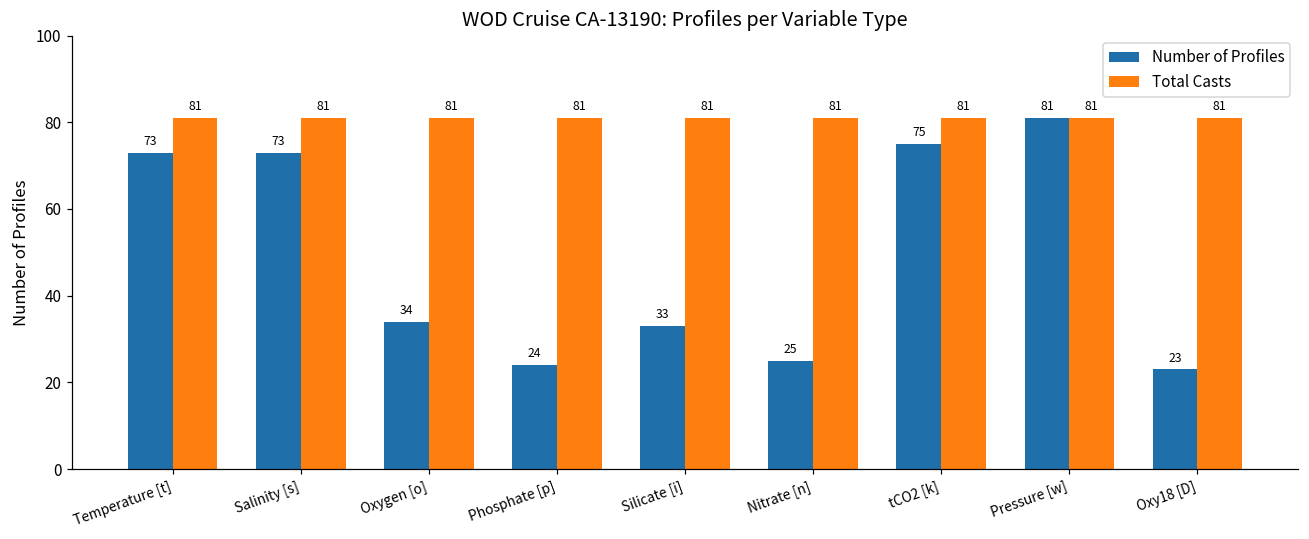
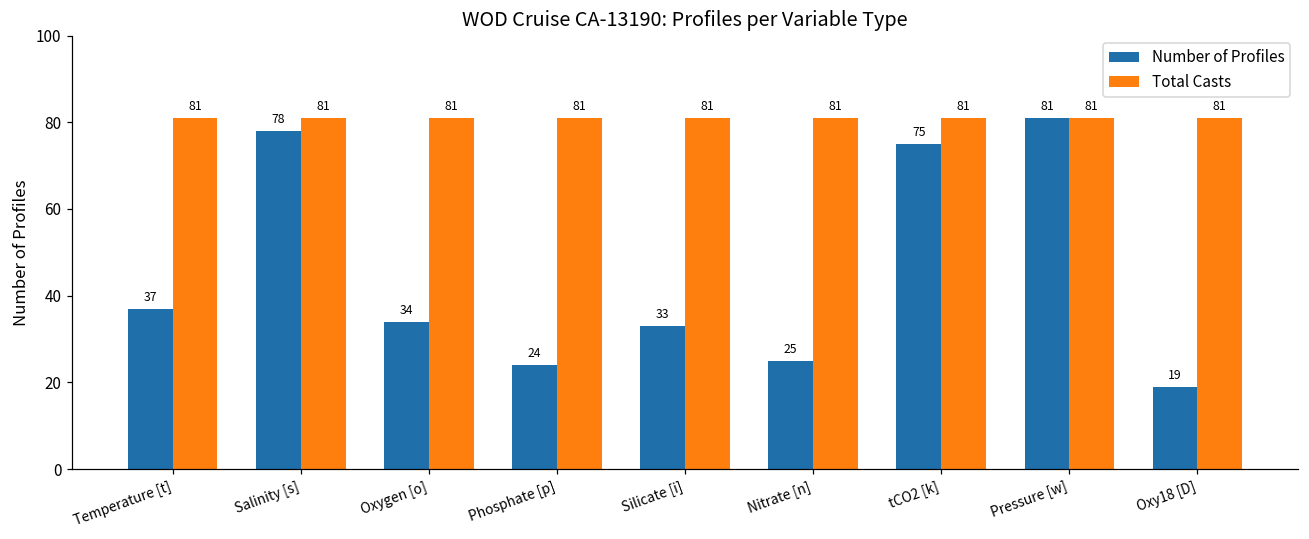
Number of Profiles, Temperature [t]: 73 -> 37
Number of Profiles, Salinity [s]: 73 -> 78
Number of Profiles, Oxy18 [D]: 23 -> 19
